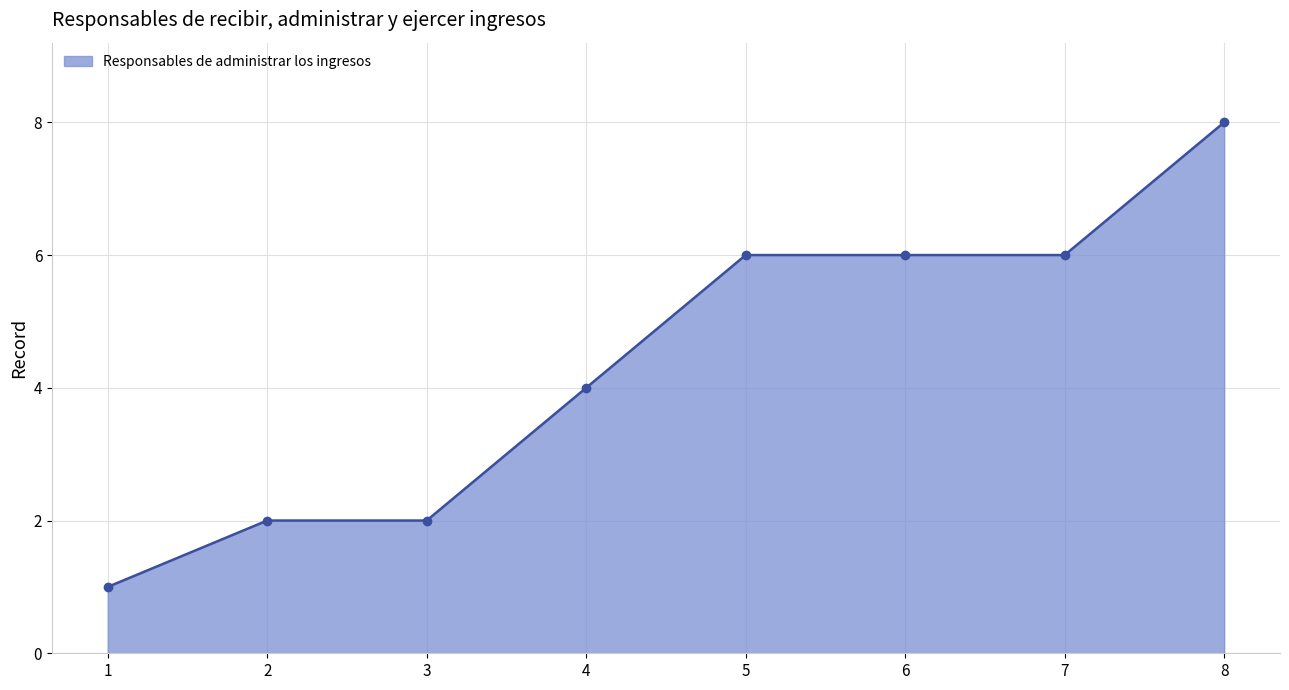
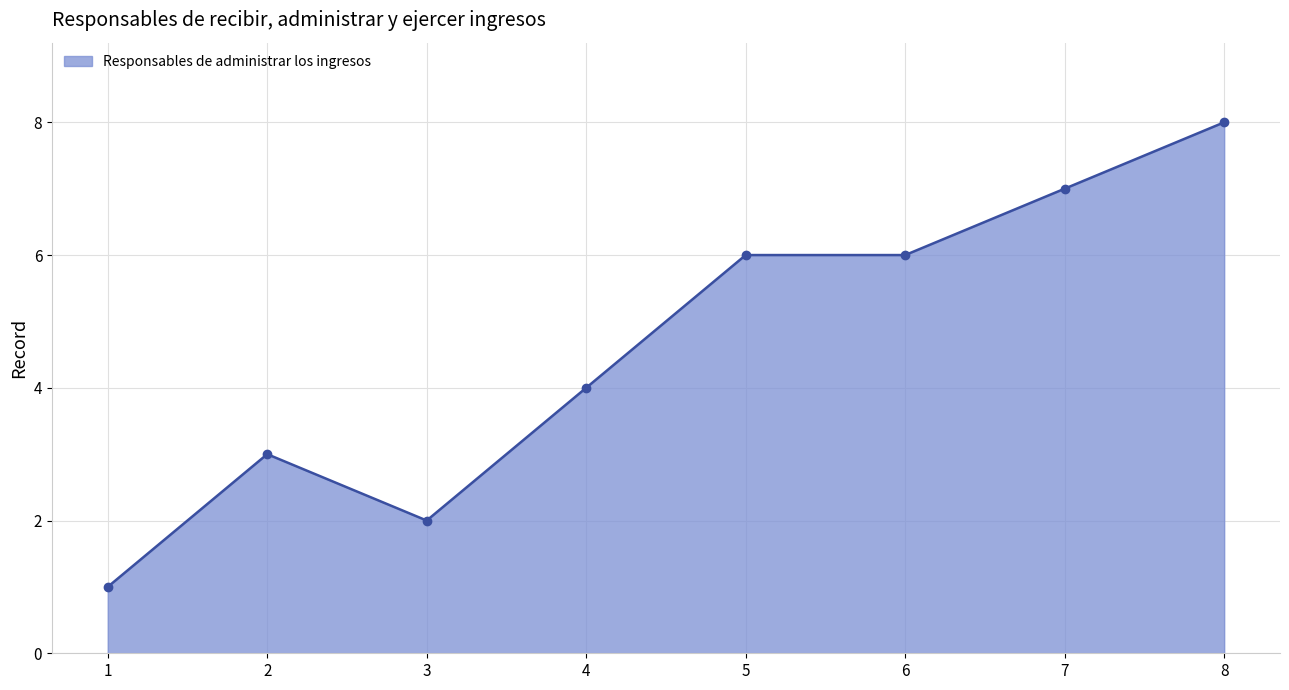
2: 2 -> 3
7: 6 -> 7
